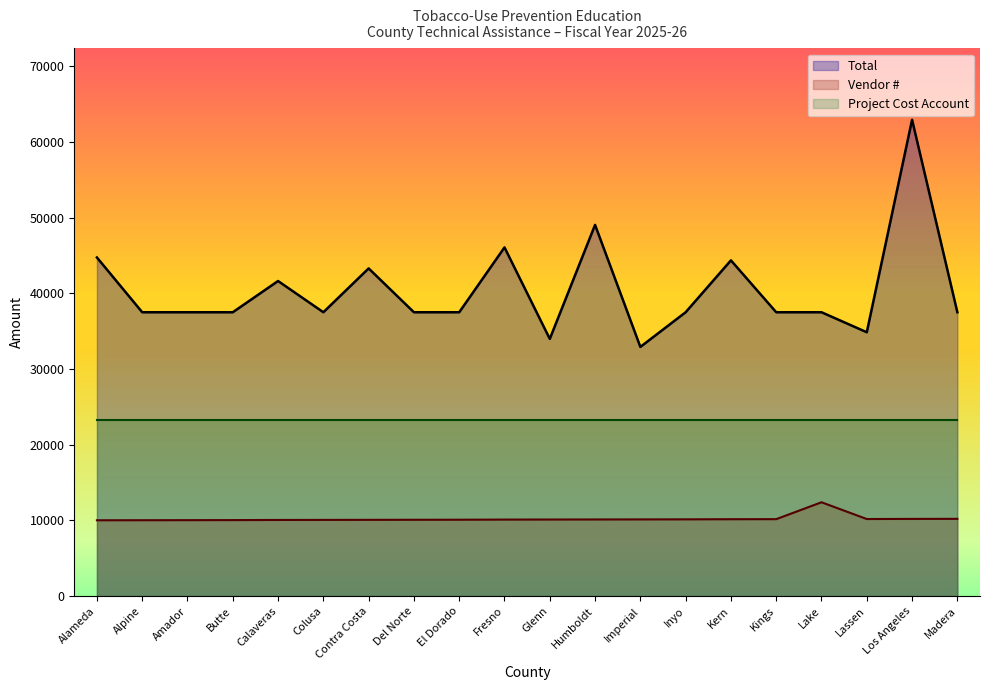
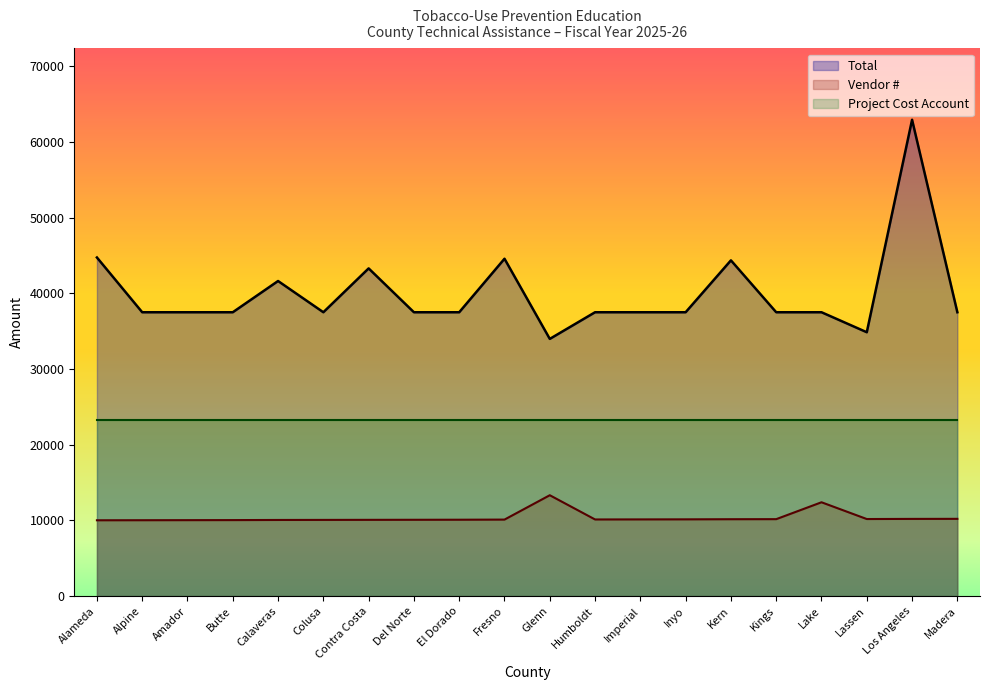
Total, Fresno: 46000 -> 45000
Vendor #, Glenn: 10000 -> 13000
Total, Humboldt: 49000 -> 38000
Total, Imperial: 33000 -> 38000
